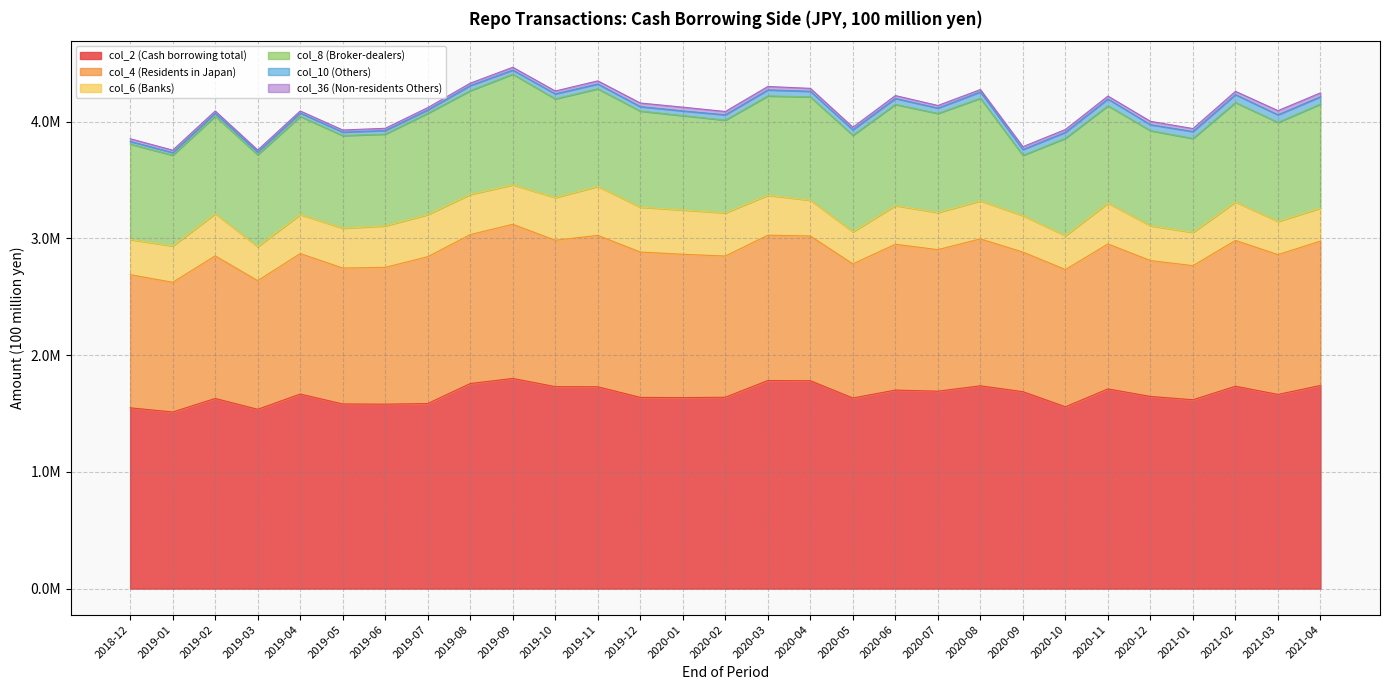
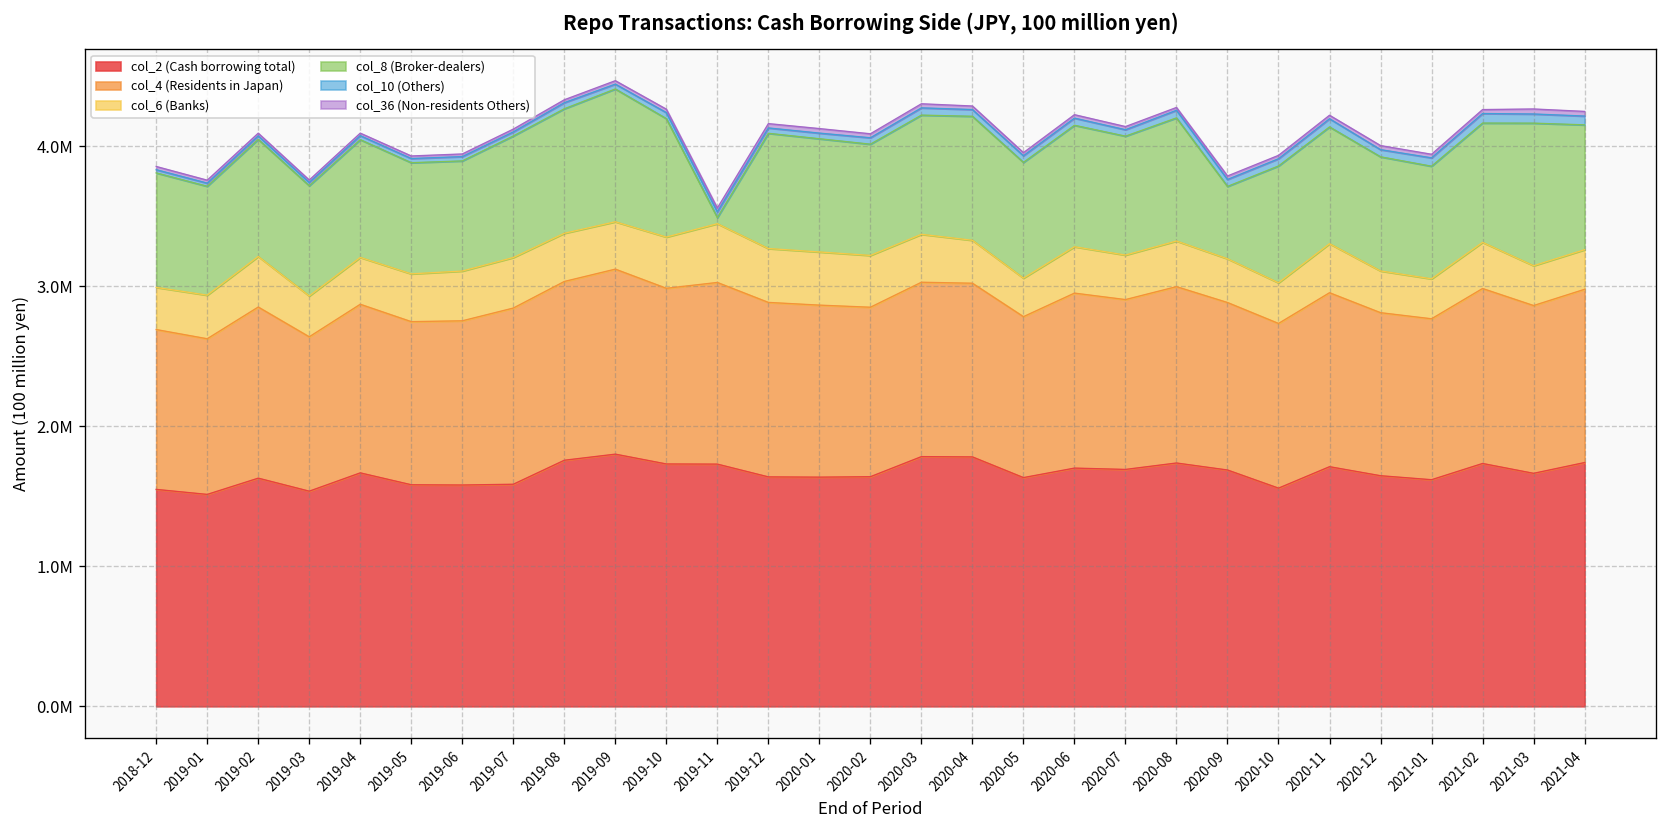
col_8 (Broker-dealers), 2019-11: 840000 -> 40000
col_8 (Broker-dealers), 2021-03: 850000 -> 1020000
